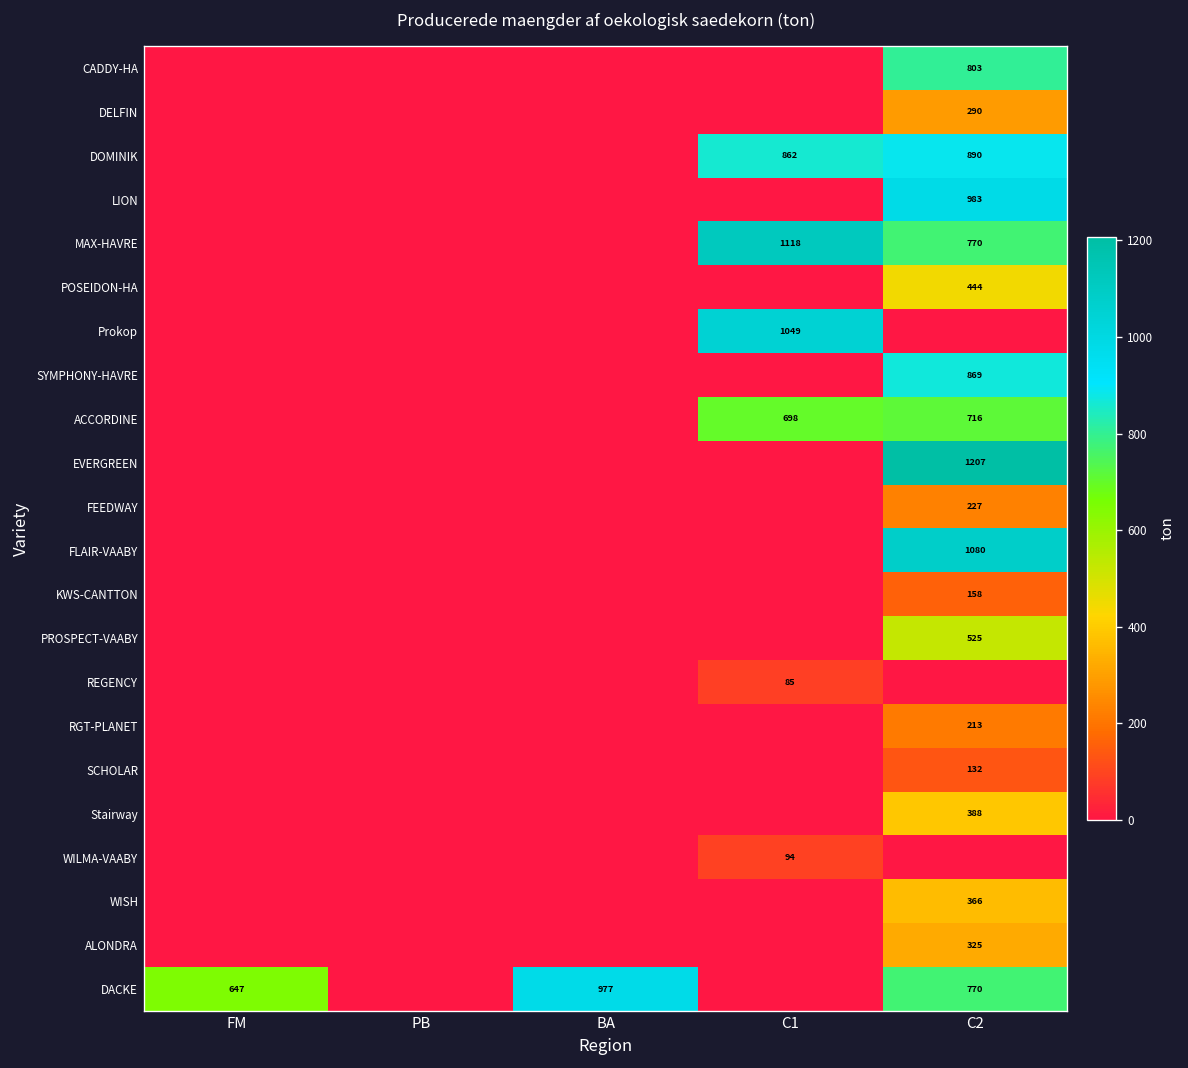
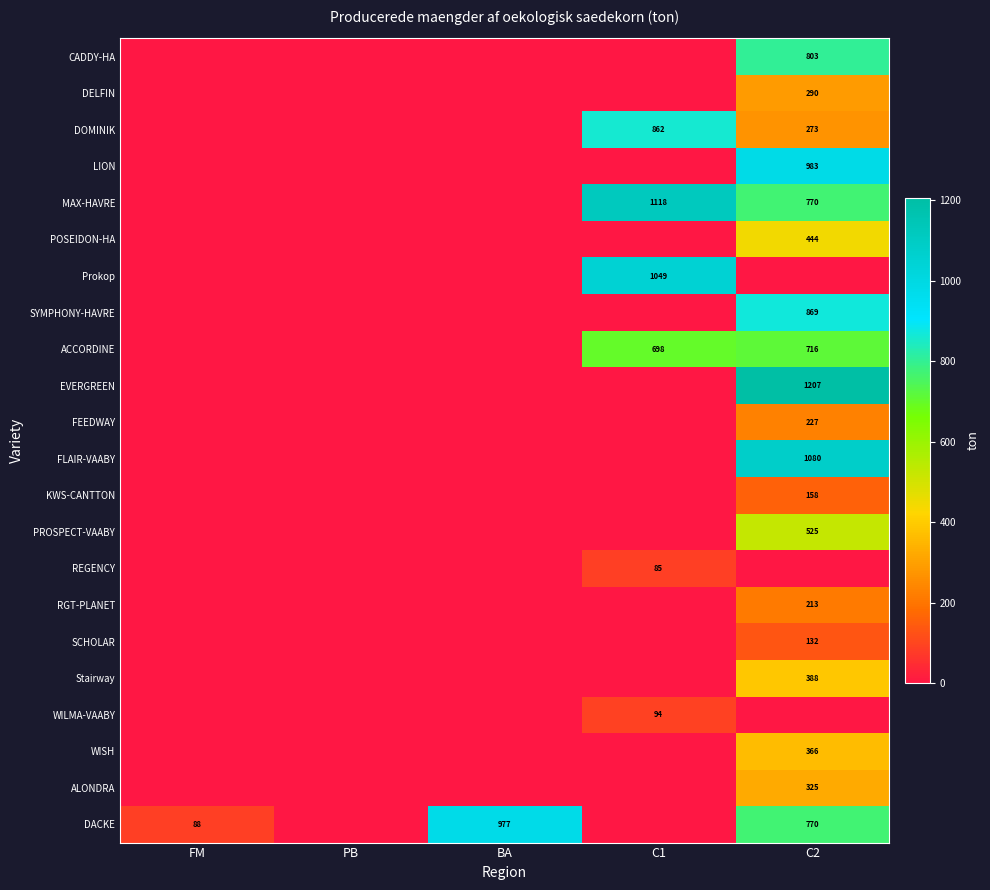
DOMINIK, C2: 890 -> 273
DACKE, FM: 647 -> 88
